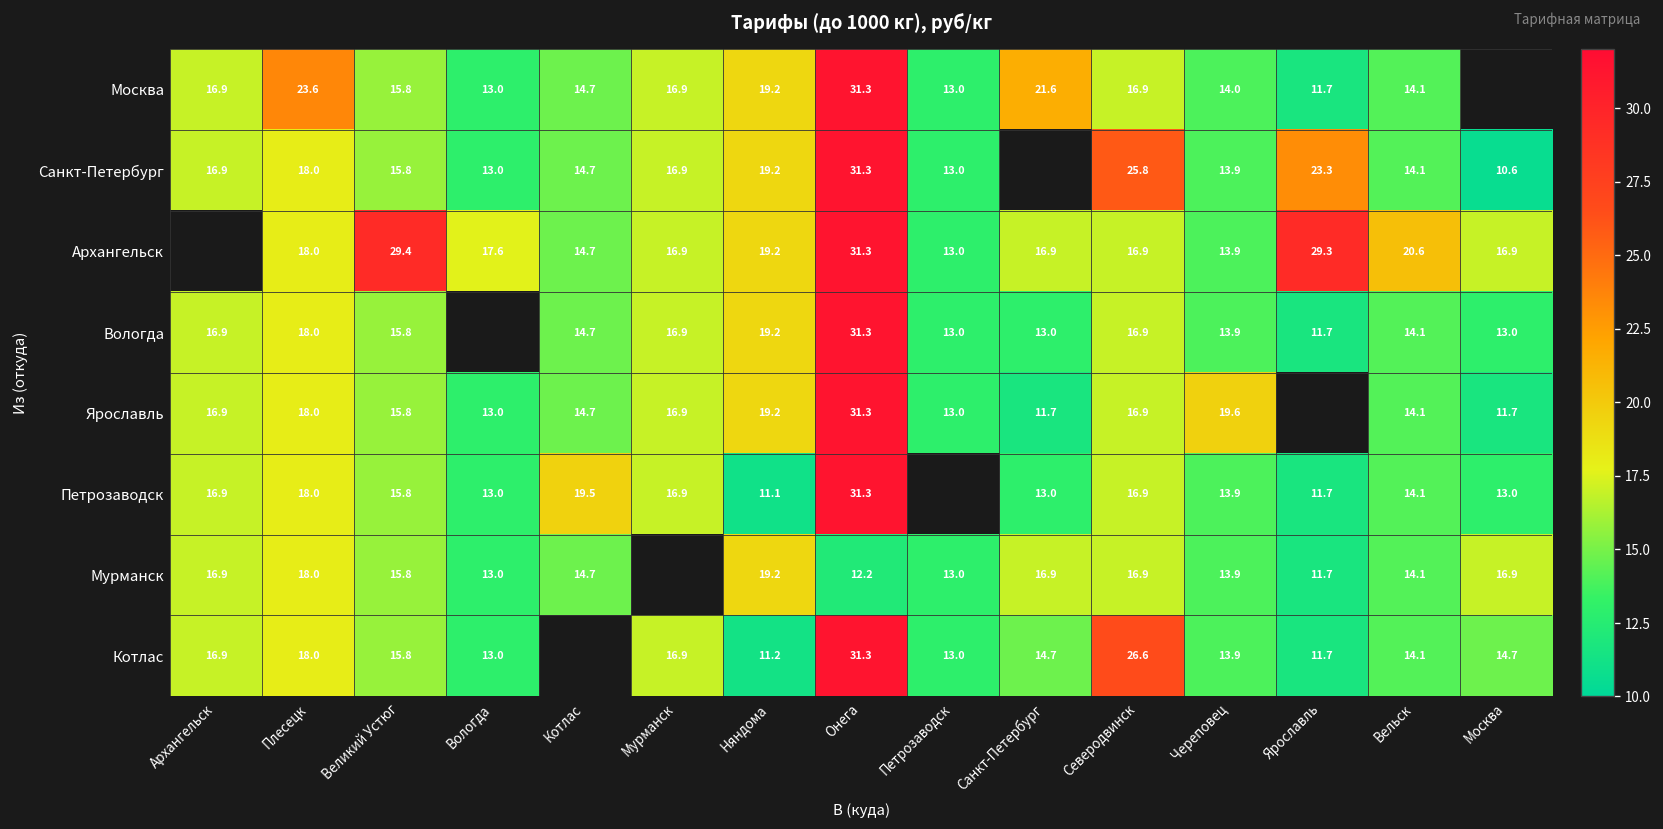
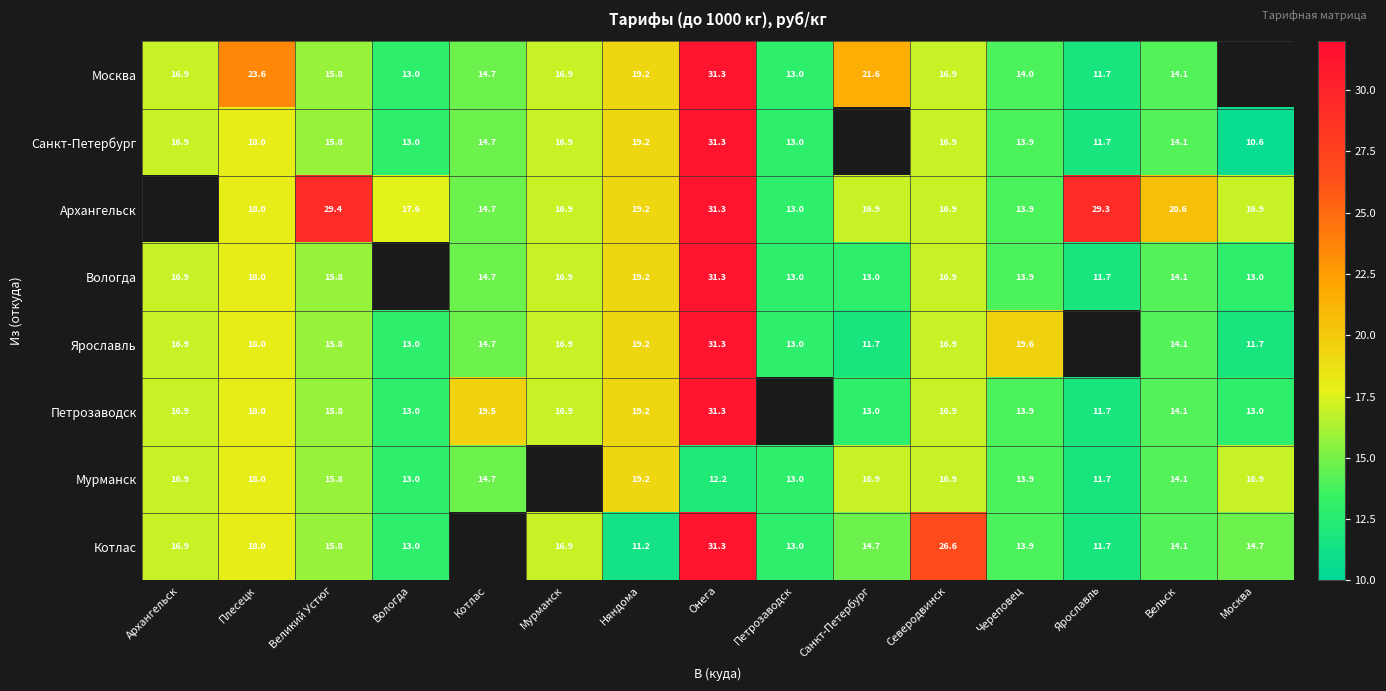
Санкт-Петербург, Северодвинск: 25.8 -> 16.9
Санкт-Петербург, Ярославль: 23.3 -> 11.7
Петрозаводск, Няндома: 11.1 -> 19.2
